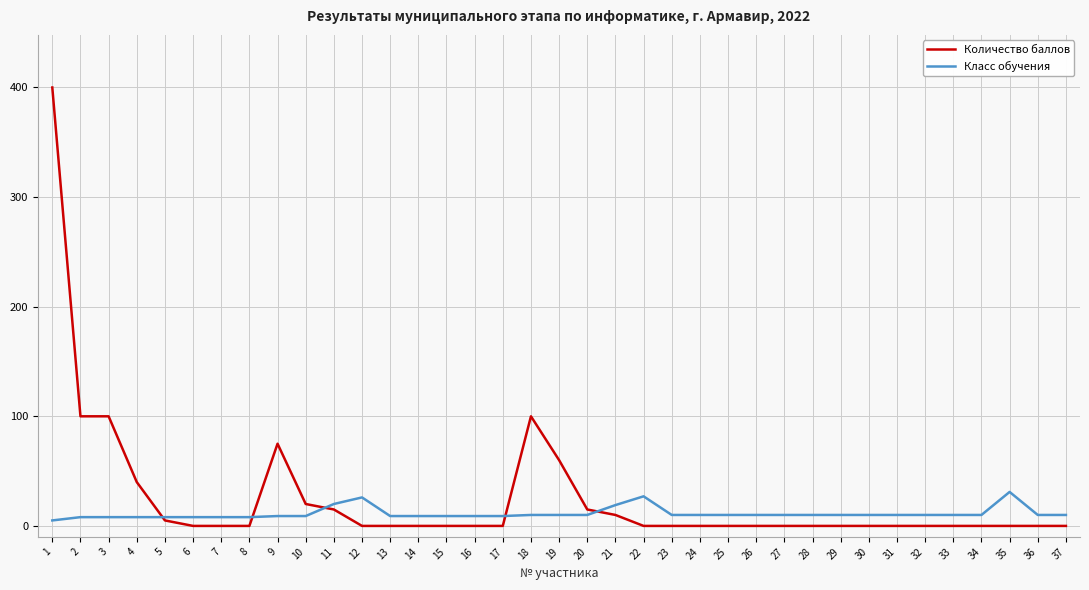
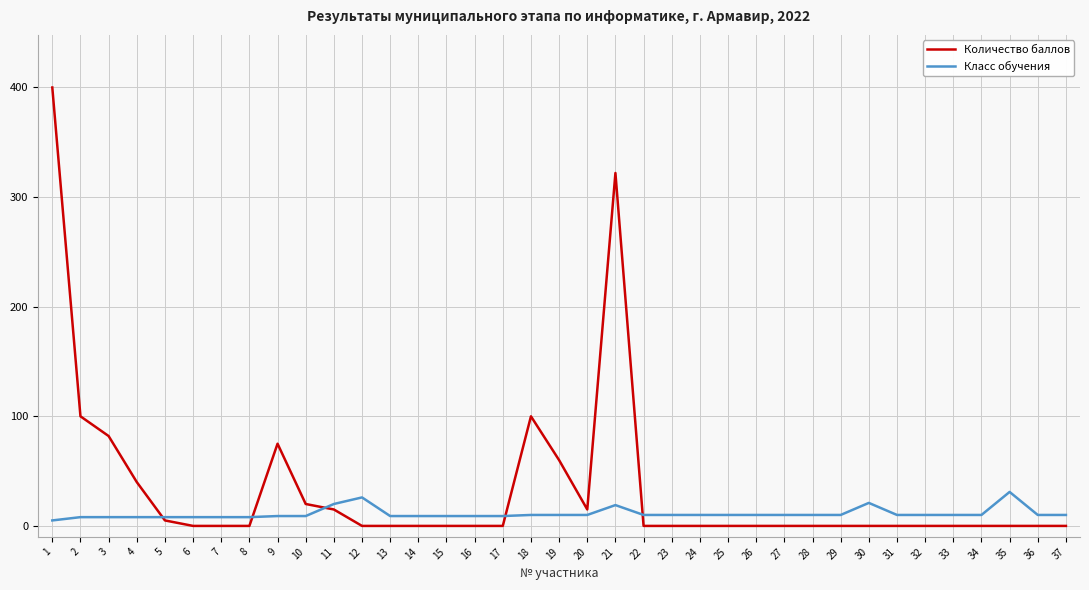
Количество баллов, 3: 100 -> 82
Количество баллов, 21: 10 -> 322
Класс обучения, 22: 27 -> 10
Класс обучения, 30: 10 -> 21
